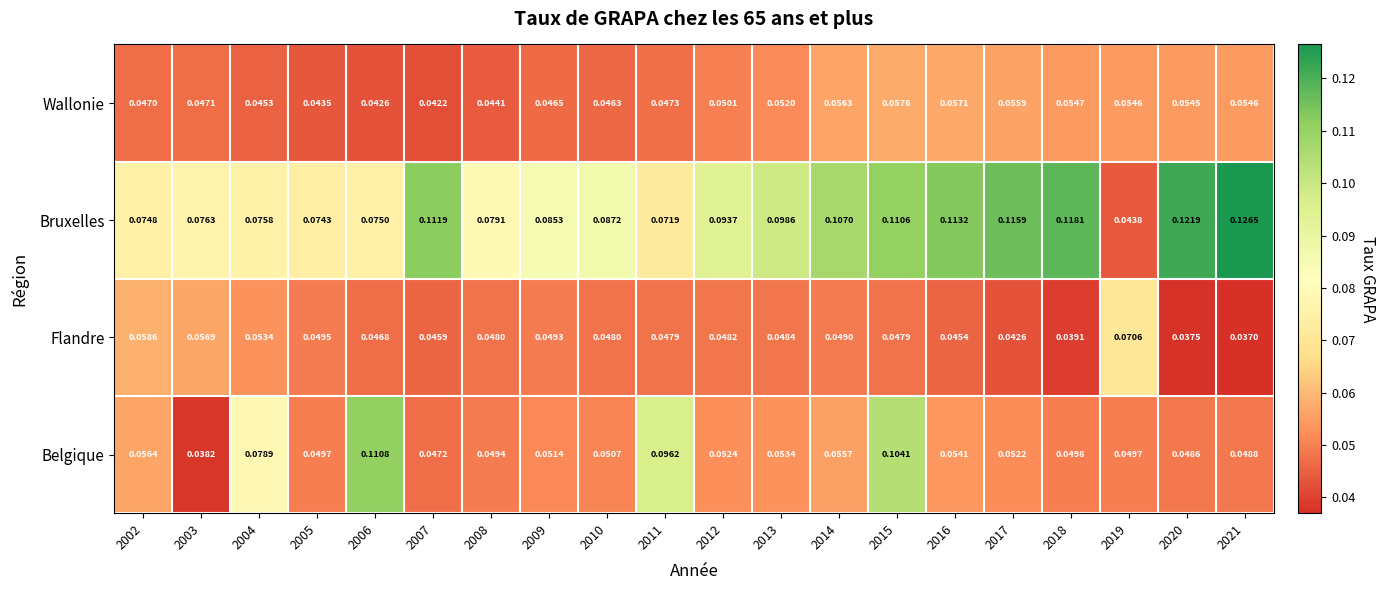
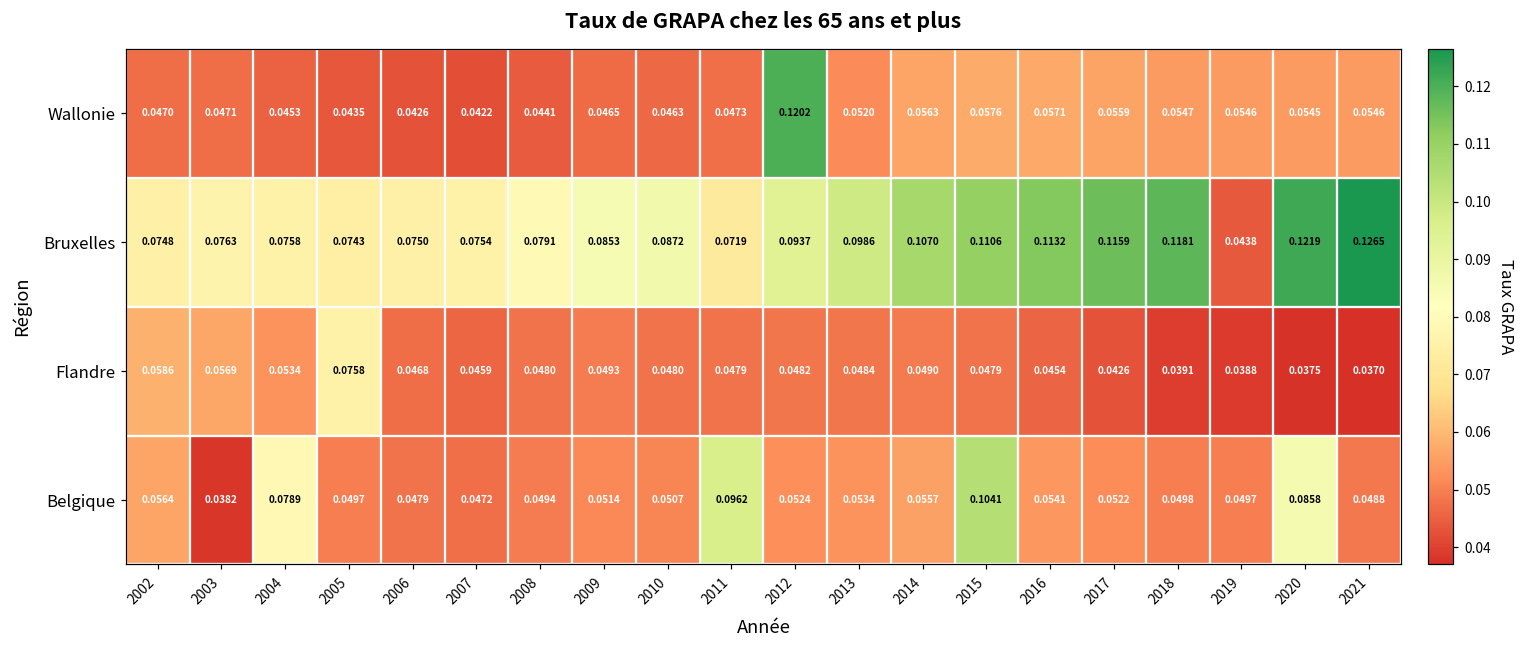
Wallonie, 2012: 0.0501 -> 0.1202
Bruxelles, 2007: 0.1119 -> 0.0754
Flandre, 2005: 0.0495 -> 0.0758
Flandre, 2019: 0.0706 -> 0.0388
Belgique, 2006: 0.1108 -> 0.0479
Belgique, 2020: 0.0486 -> 0.0858
